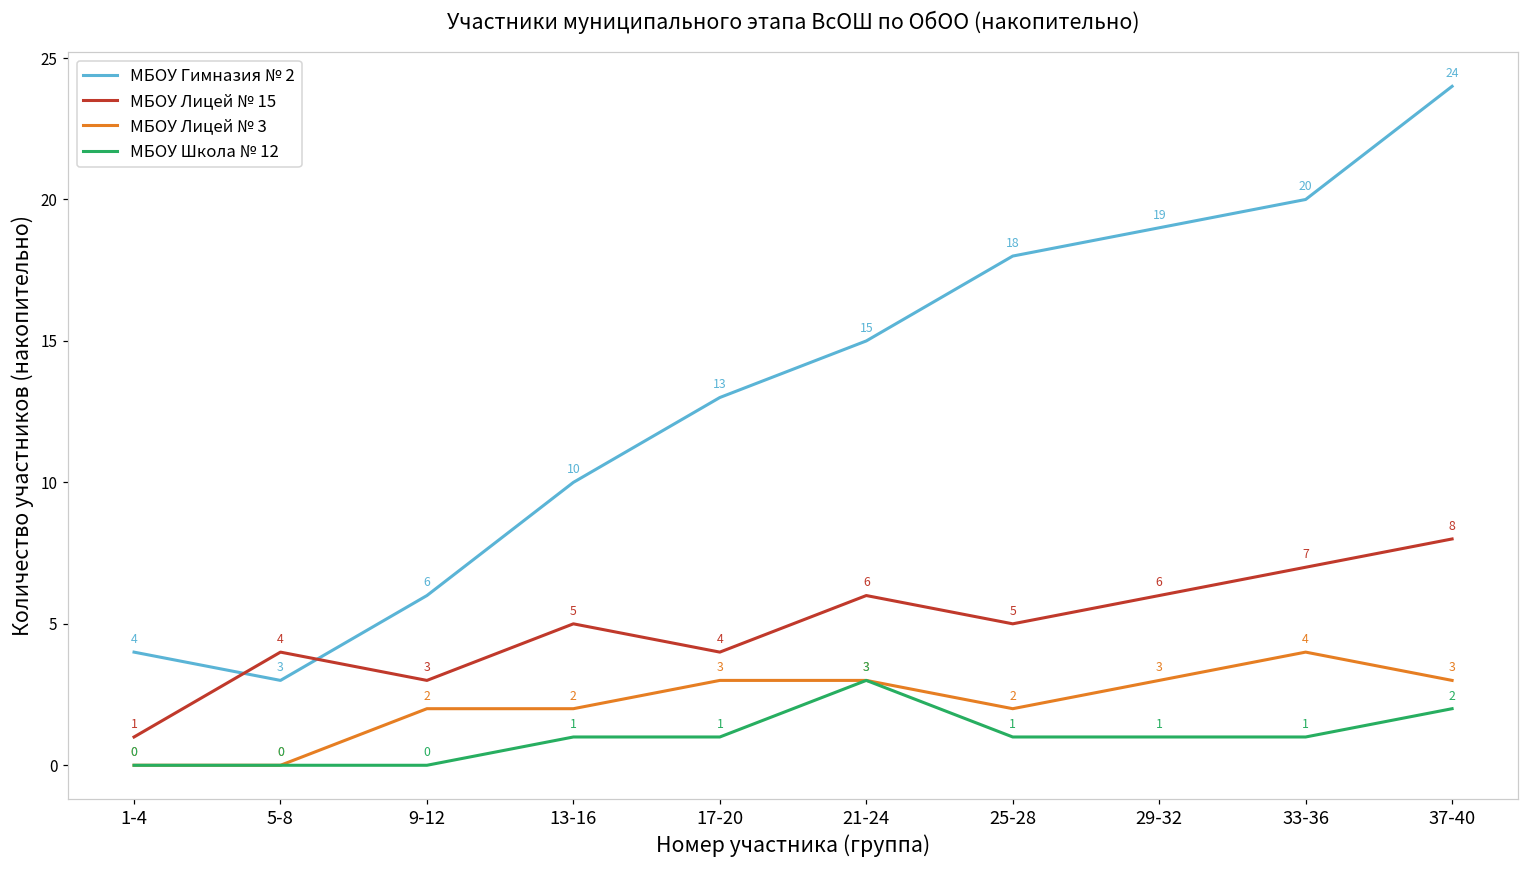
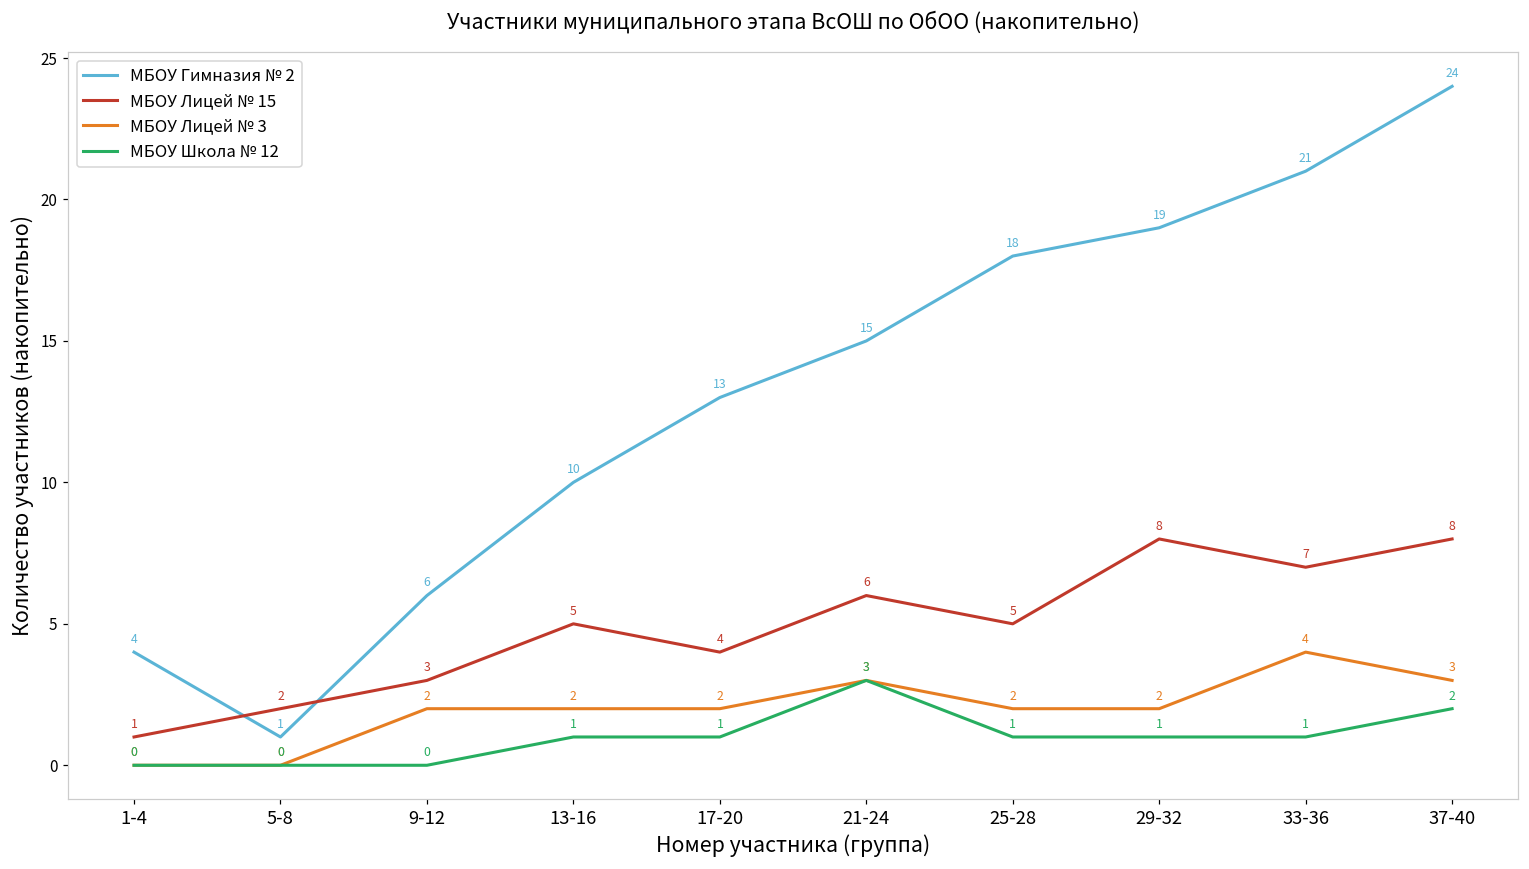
МБОУ Гимназия № 2, 5-8: 3 -> 1
МБОУ Лицей № 15, 5-8: 4 -> 2
МБОУ Лицей № 3, 17-20: 3 -> 2
МБОУ Лицей № 15, 29-32: 6 -> 8
МБОУ Лицей № 3, 29-32: 3 -> 2
МБОУ Гимназия № 2, 33-36: 20 -> 21
